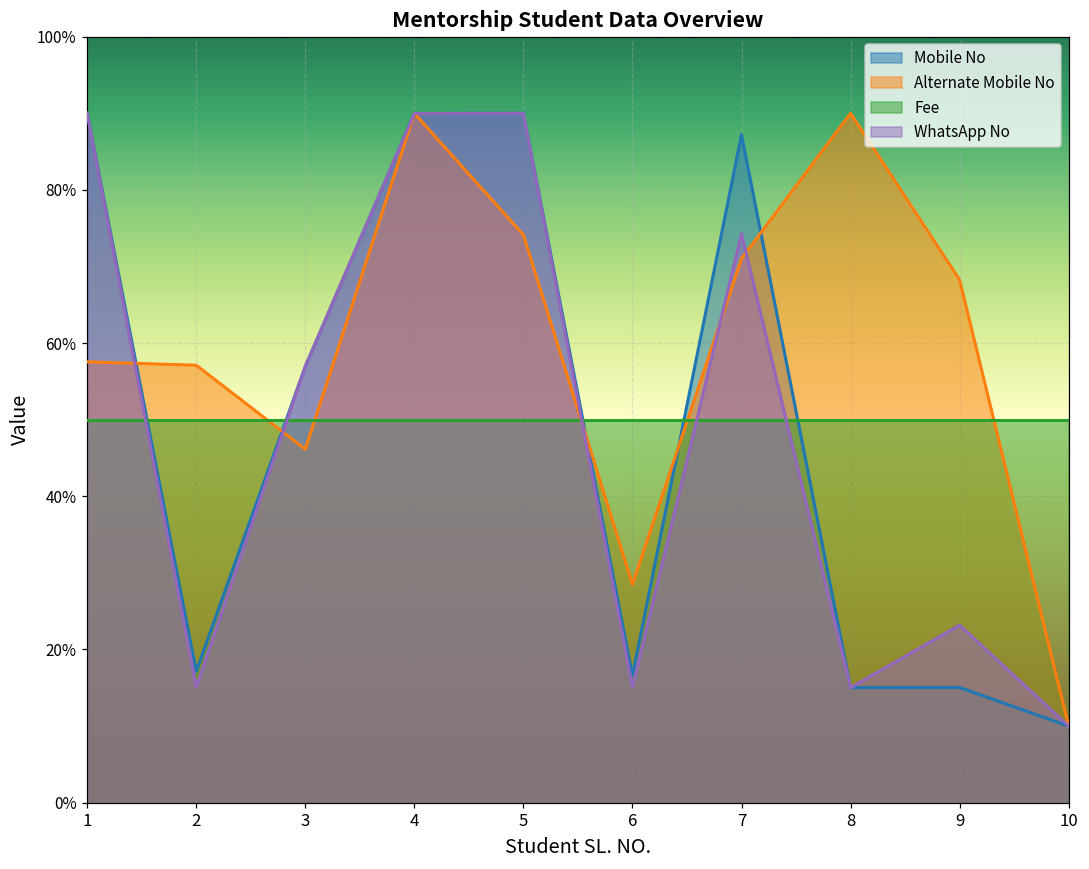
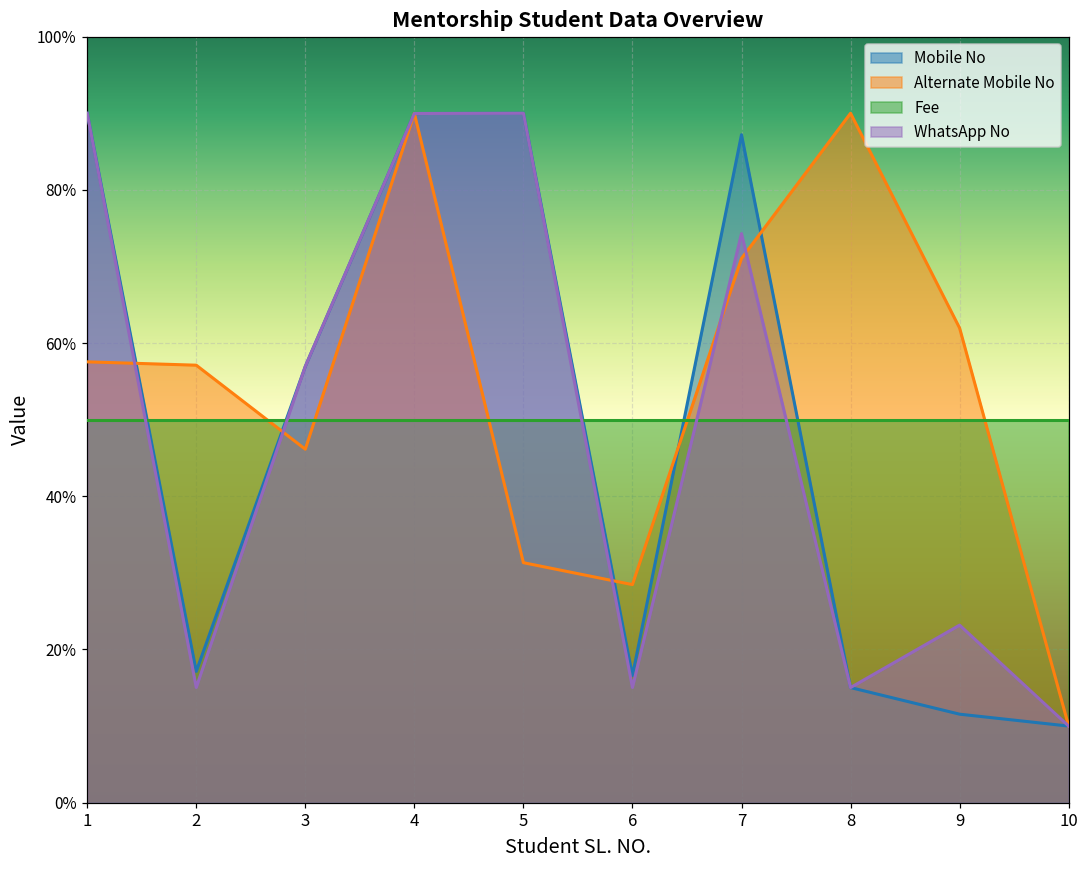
Alternate Mobile No, 5: 74% -> 31%
Mobile No, 9: 15% -> 12%
Alternate Mobile No, 9: 68% -> 62%
